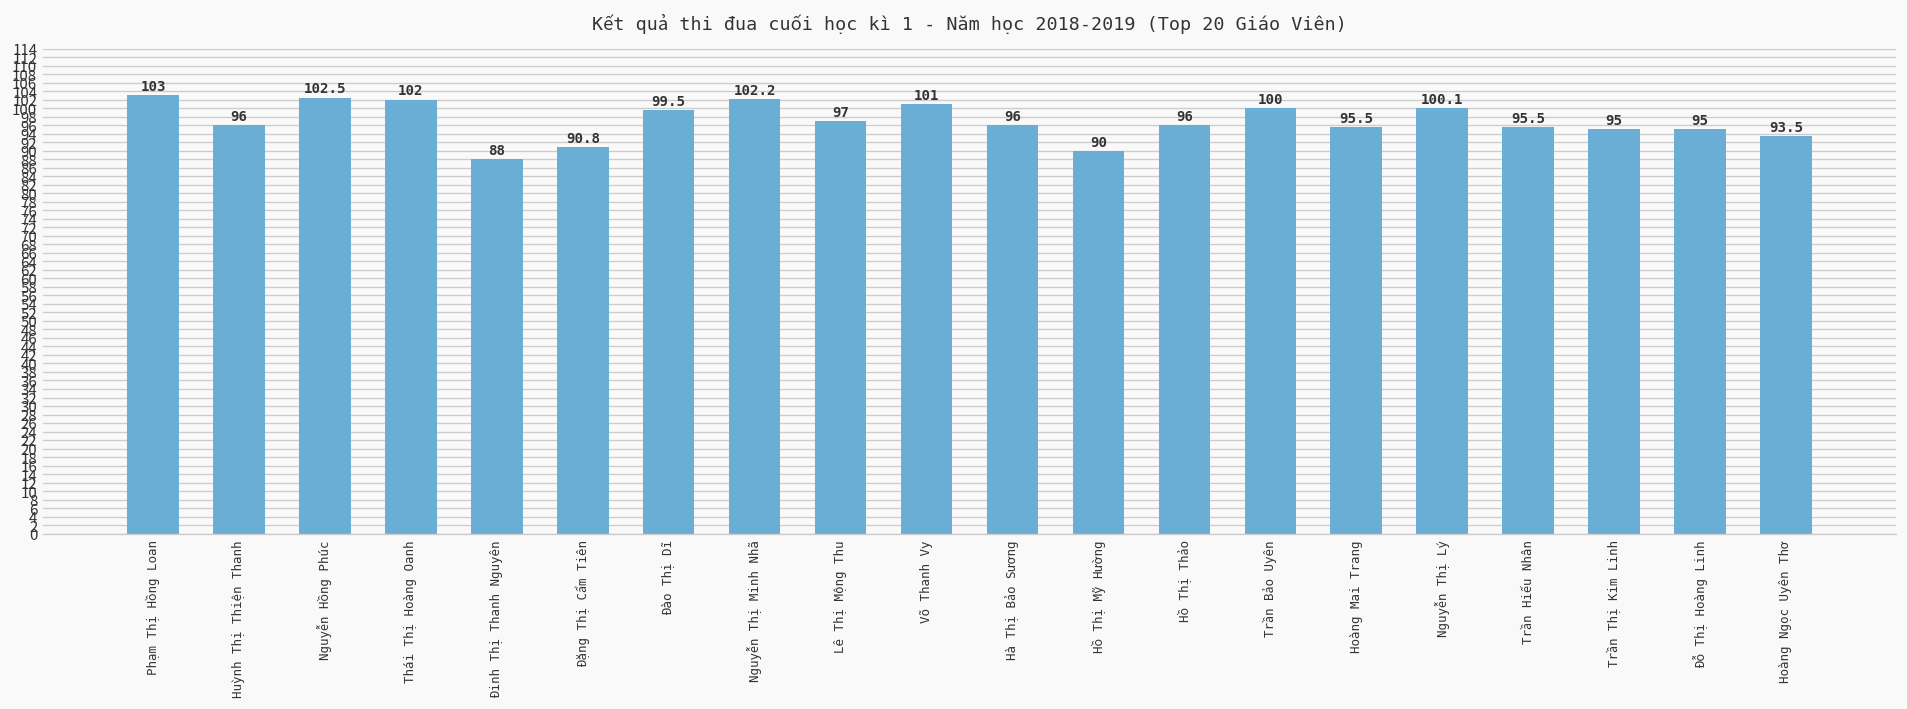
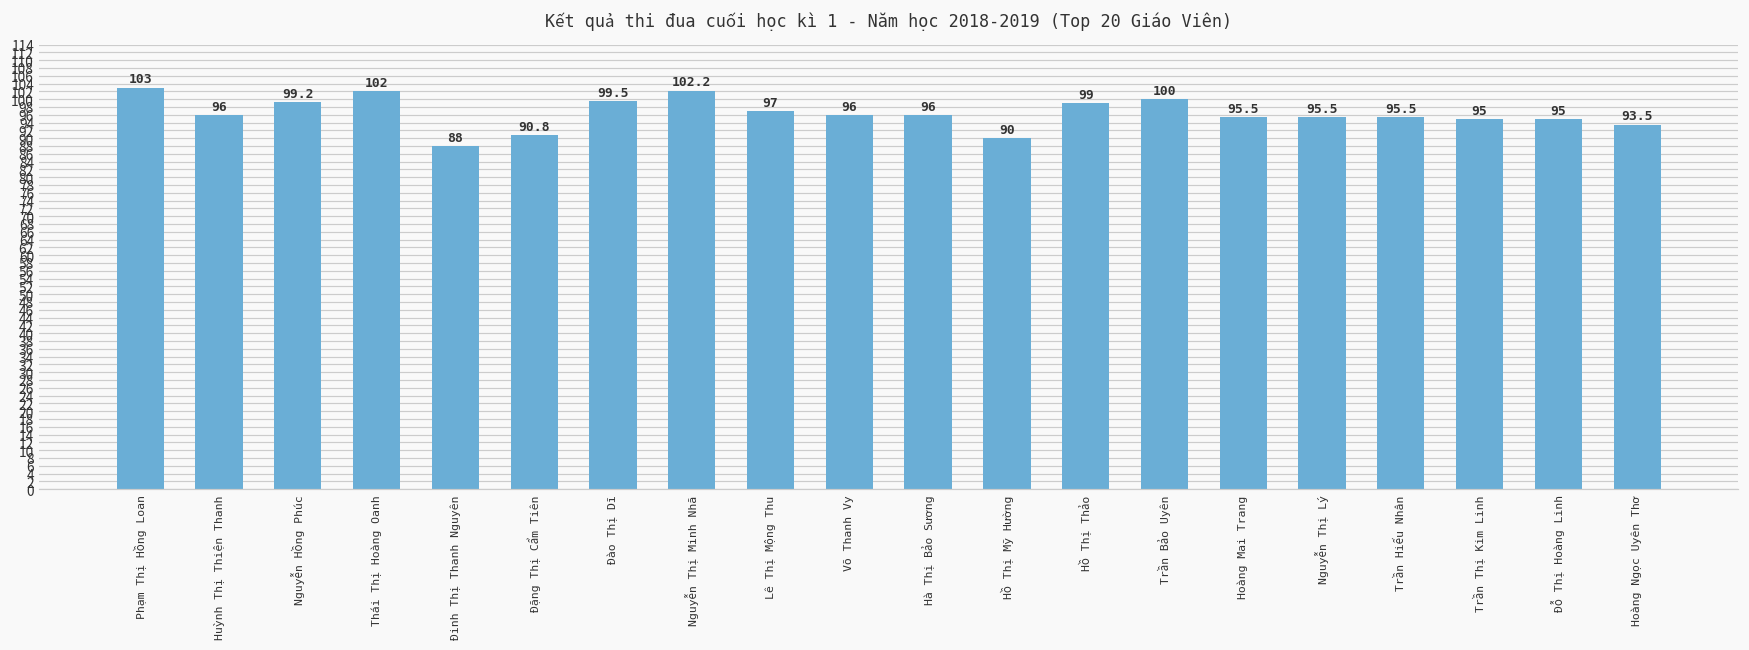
Nguyễn Hồng Phúc: 102.5 -> 99.2
Võ Thanh Vy: 101 -> 96
Hồ Thị Thảo: 96 -> 99
Nguyễn Thị Lý: 100.1 -> 95.5
